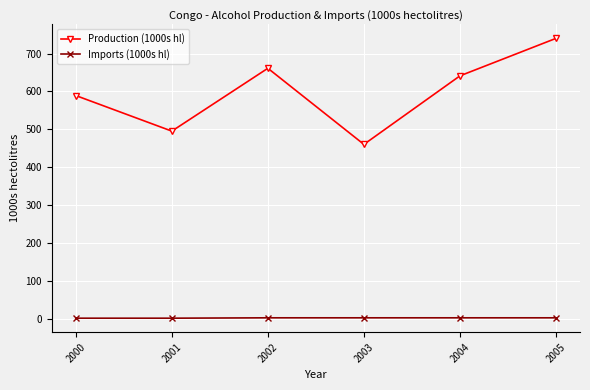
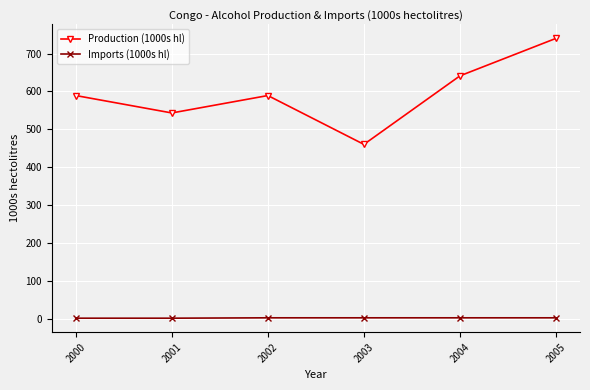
Production (1000s hl), 2001: 500 -> 540
Production (1000s hl), 2002: 660 -> 590
